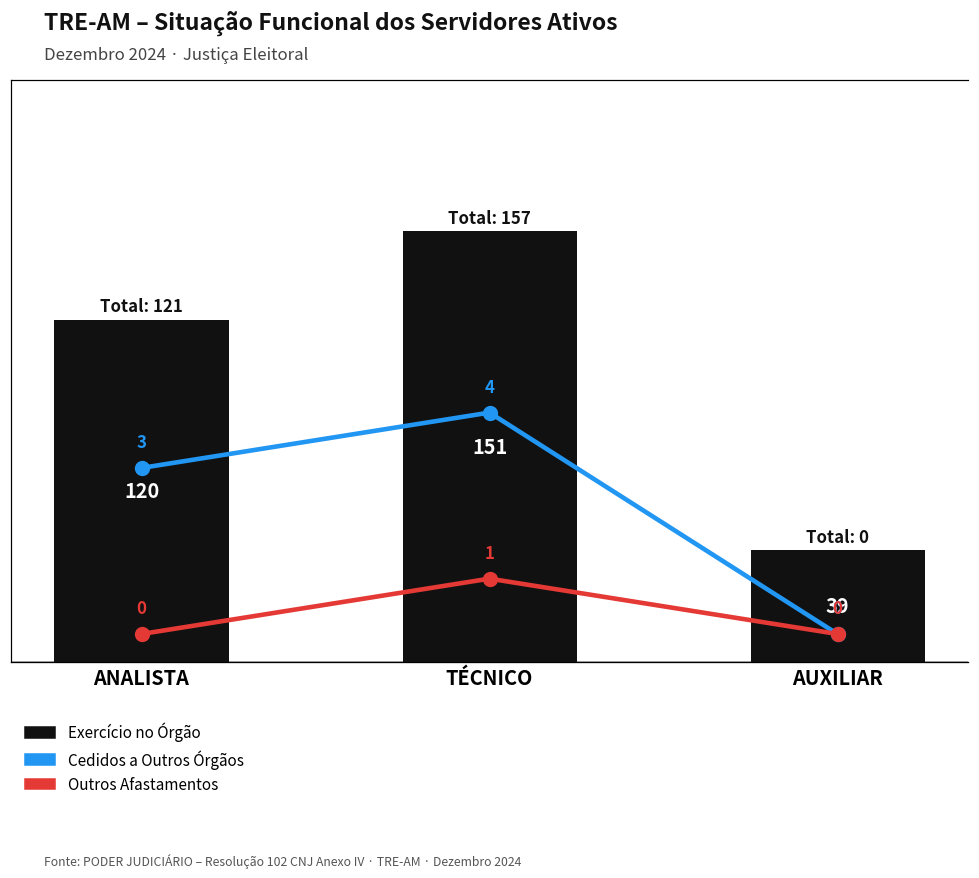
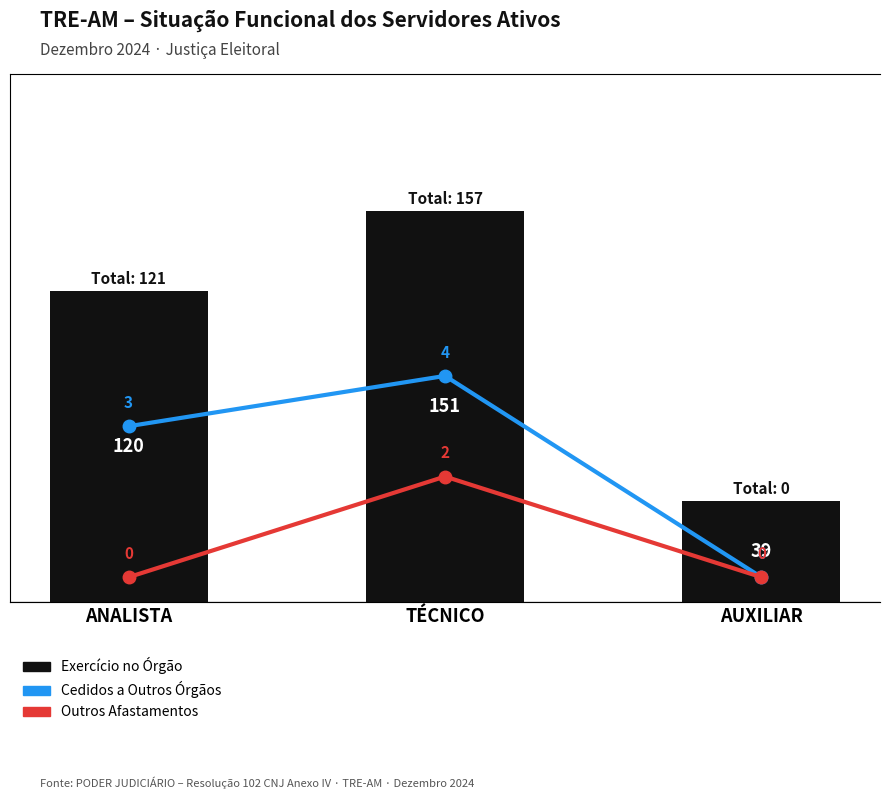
Outros Afastamentos, TÉCNICO: 1 -> 2
